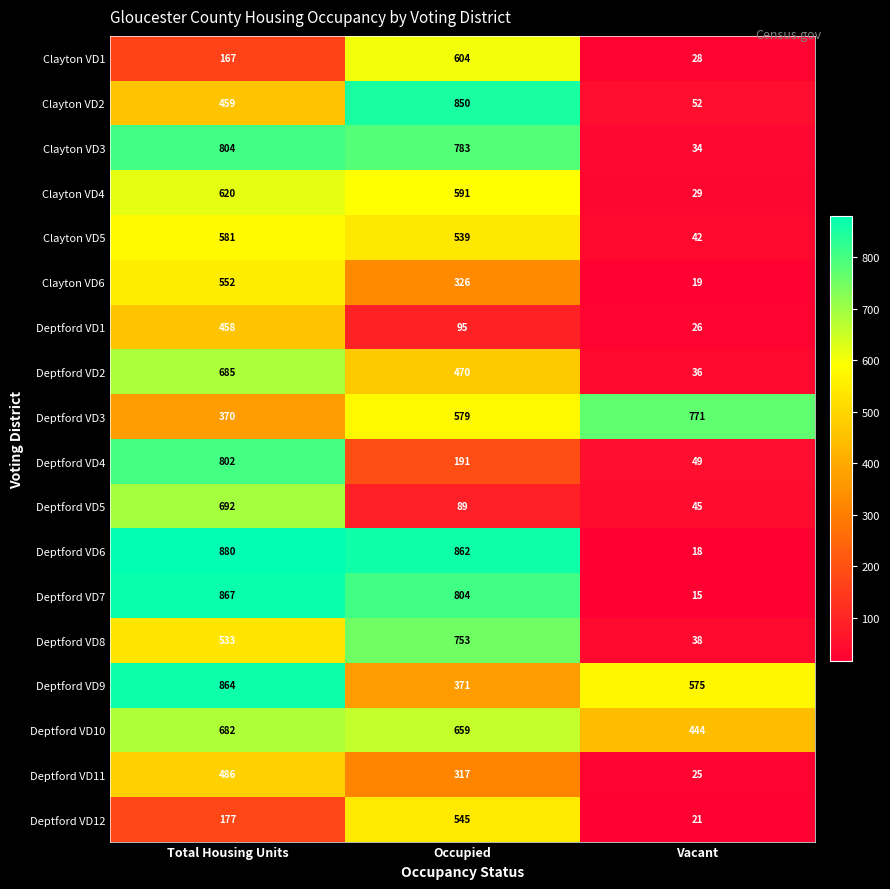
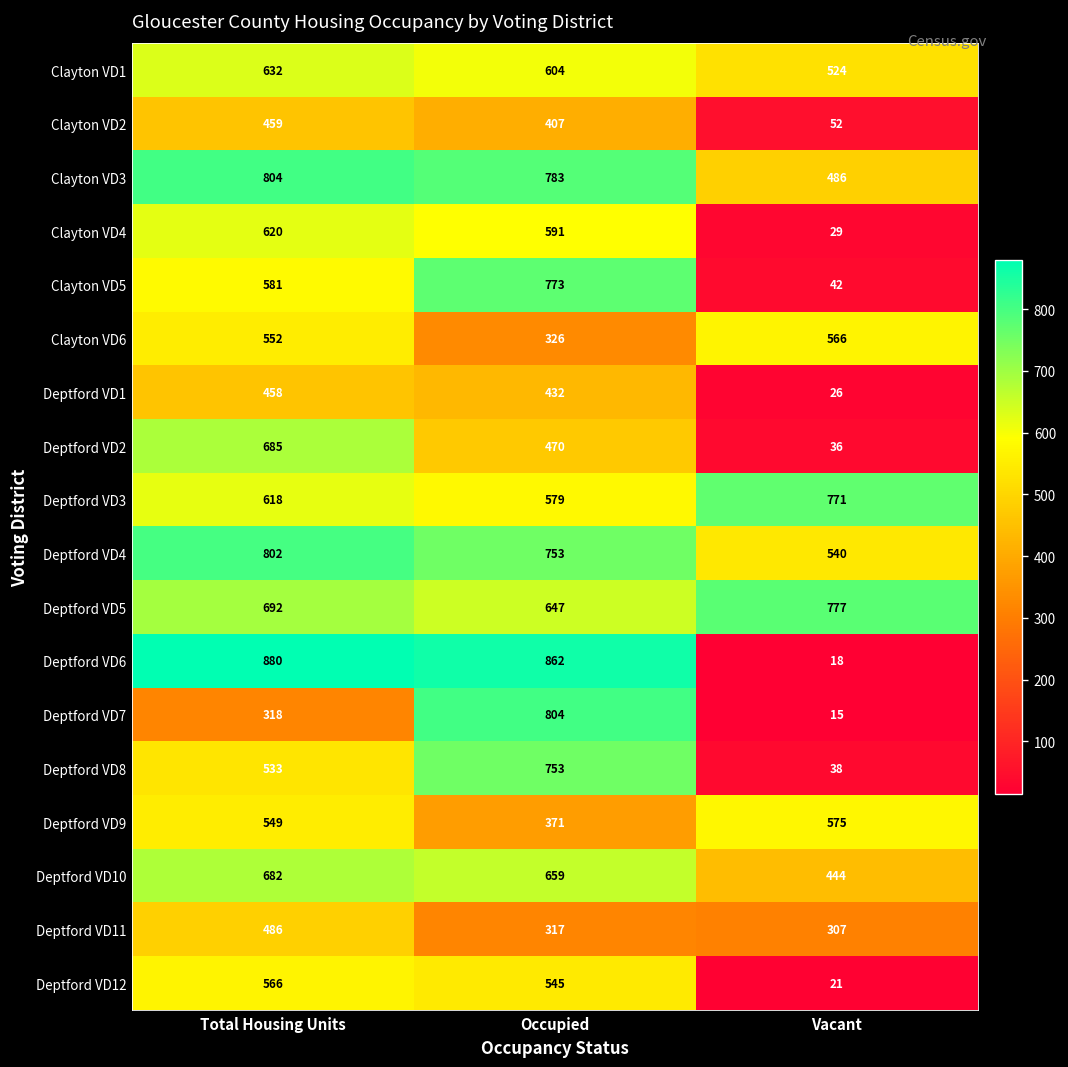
Clayton VD1, Total Housing Units: 167 -> 632
Clayton VD1, Vacant: 28 -> 524
Clayton VD2, Occupied: 850 -> 407
Clayton VD3, Vacant: 34 -> 486
Clayton VD5, Occupied: 539 -> 773
Clayton VD6, Vacant: 19 -> 566
Deptford VD1, Occupied: 95 -> 432
Deptford VD3, Total Housing Units: 370 -> 618
Deptford VD4, Occupied: 191 -> 753
Deptford VD4, Vacant: 49 -> 540
Deptford VD5, Occupied: 89 -> 647
Deptford VD5, Vacant: 45 -> 777
Deptford VD7, Total Housing Units: 867 -> 318
Deptford VD9, Total Housing Units: 864 -> 549
Deptford VD11, Vacant: 25 -> 307
Deptford VD12, Total Housing Units: 177 -> 566
